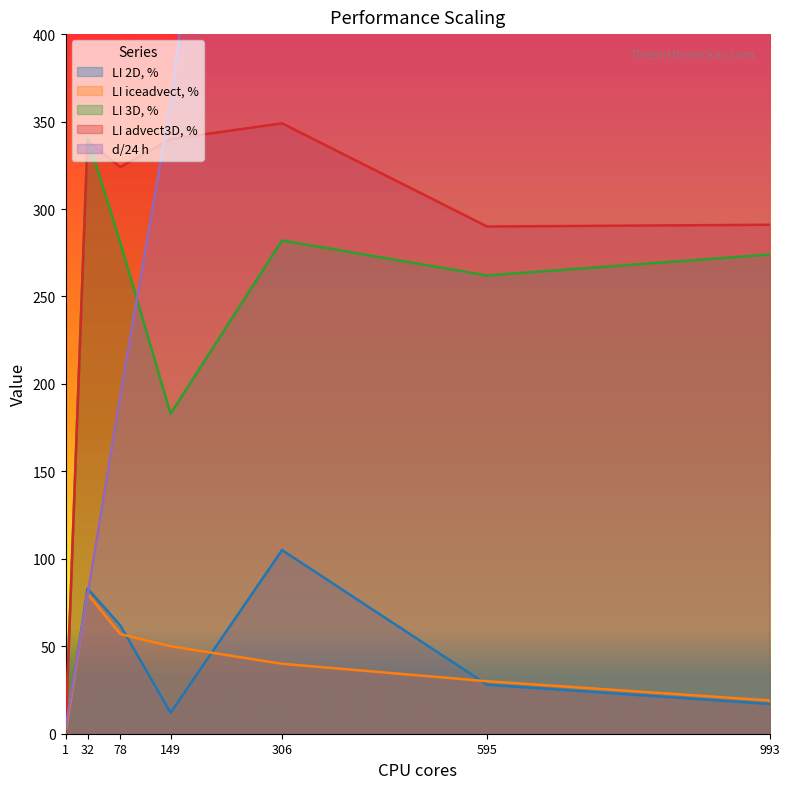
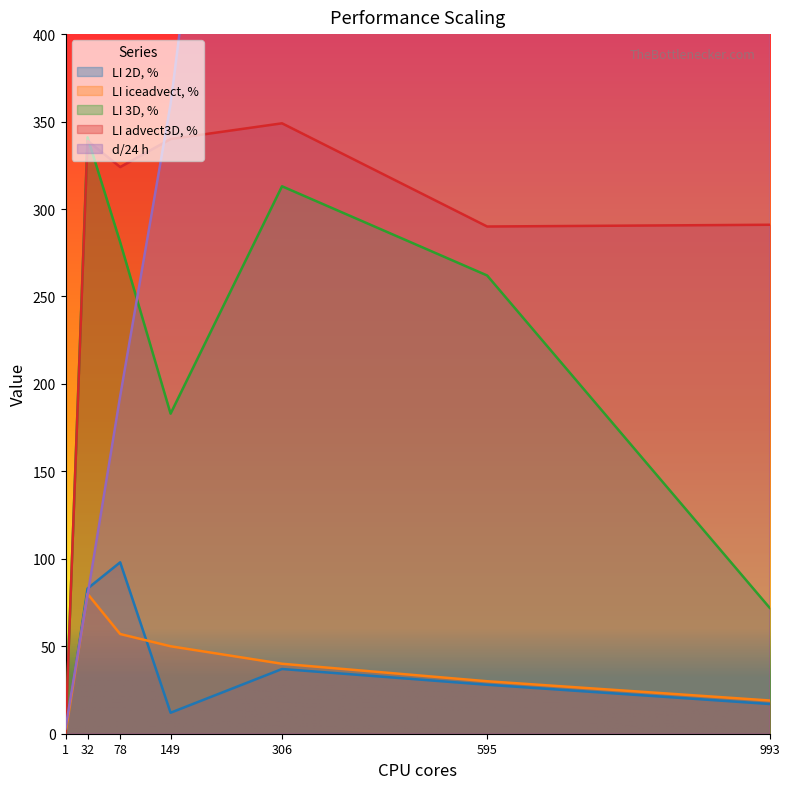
LI 2D, %, 78: 62 -> 98
LI 2D, %, 306: 105 -> 37
LI 3D, %, 306: 282 -> 313
LI 3D, %, 993: 274 -> 72
